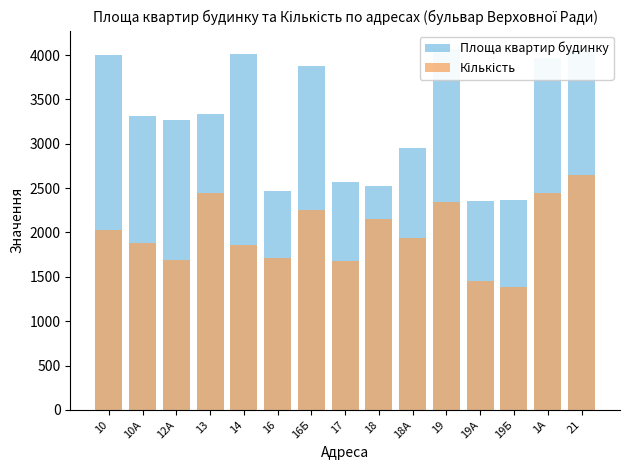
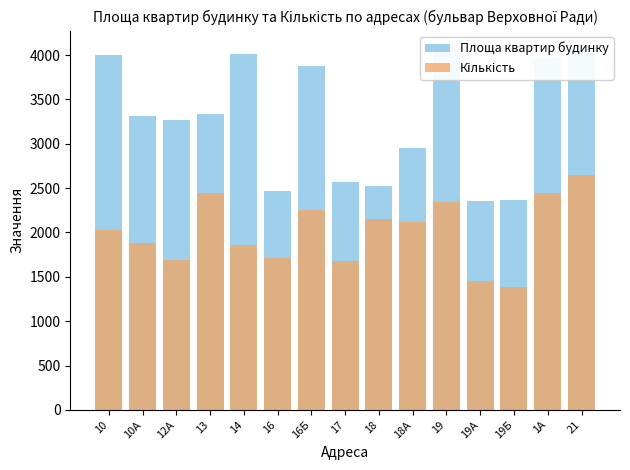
Кількість, 18А: 1900 -> 2100
